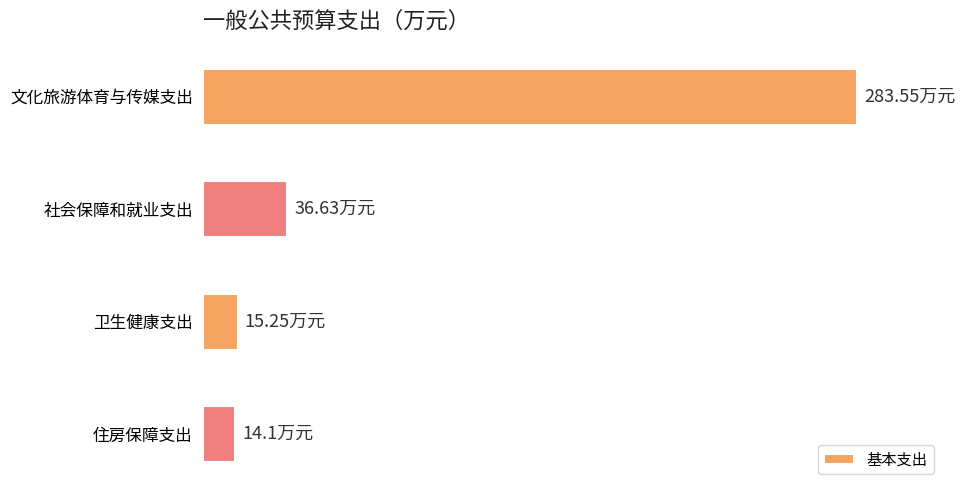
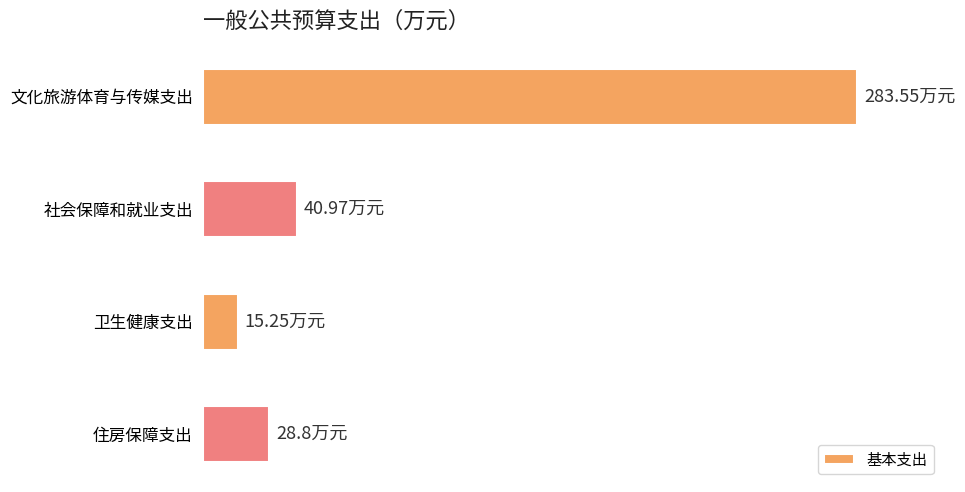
社会保障和就业支出: 36.63 -> 40.97
住房保障支出: 14.1 -> 28.8
